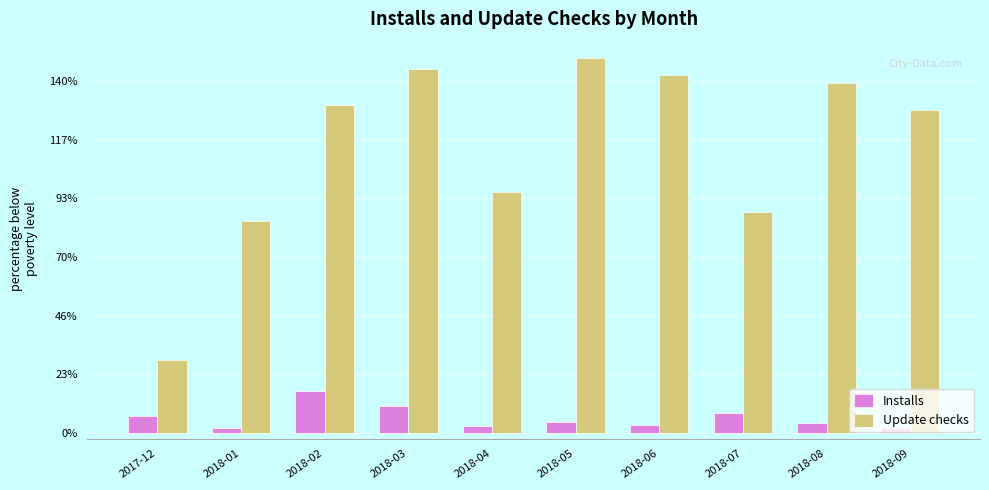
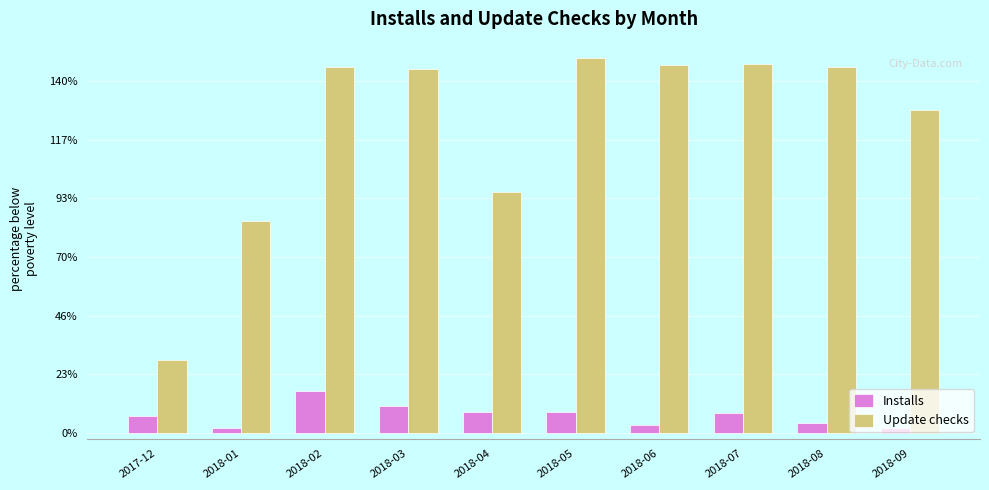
Update checks, 2018-02: 131% -> 146%
Installs, 2018-04: 3% -> 8%
Installs, 2018-05: 4% -> 8%
Update checks, 2018-06: 142% -> 147%
Update checks, 2018-07: 88% -> 147%
Update checks, 2018-08: 139% -> 146%
